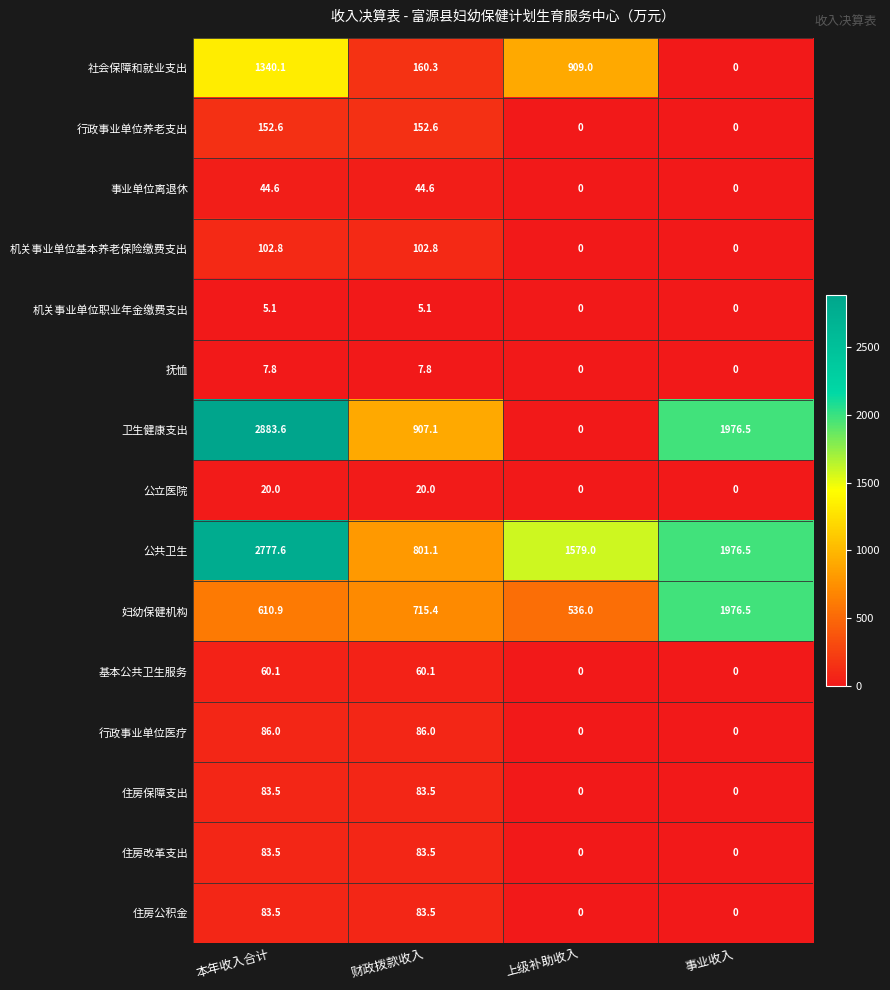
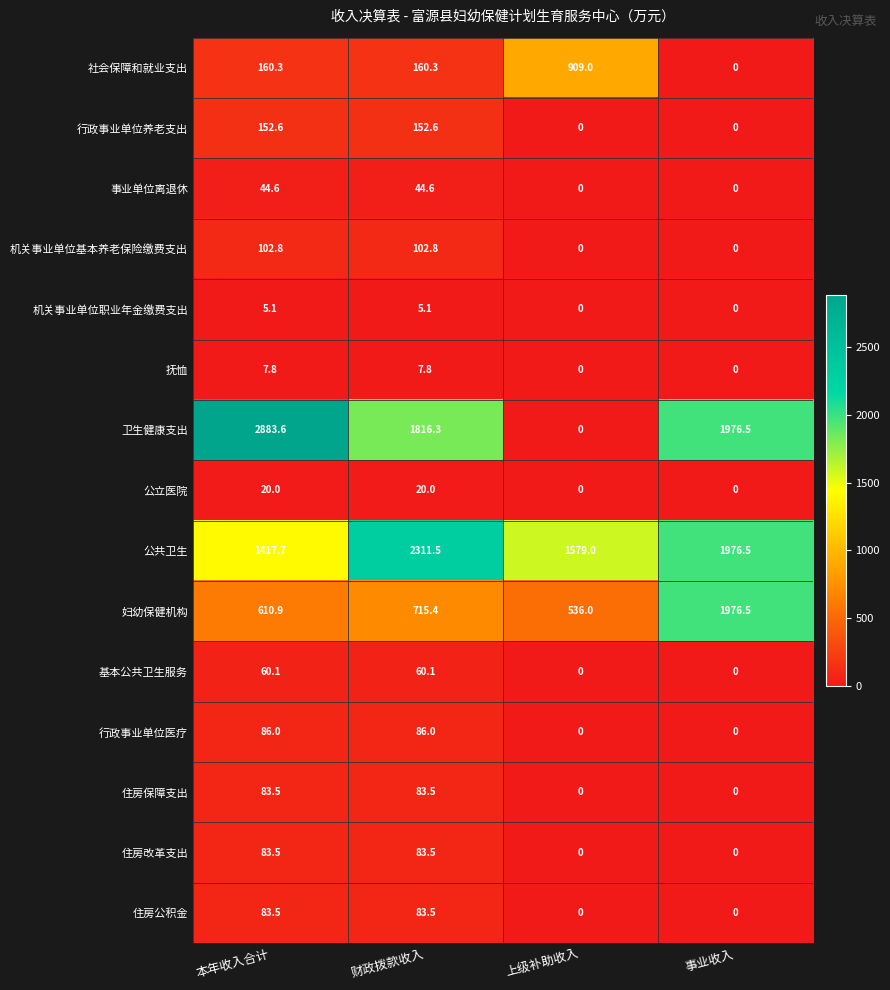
社会保障和就业支出, 本年收入合计: 1340.1 -> 160.3
卫生健康支出, 财政拨款收入: 907.1 -> 1816.3
公共卫生, 本年收入合计: 2777.6 -> 1417.7
公共卫生, 财政拨款收入: 801.1 -> 2311.5
